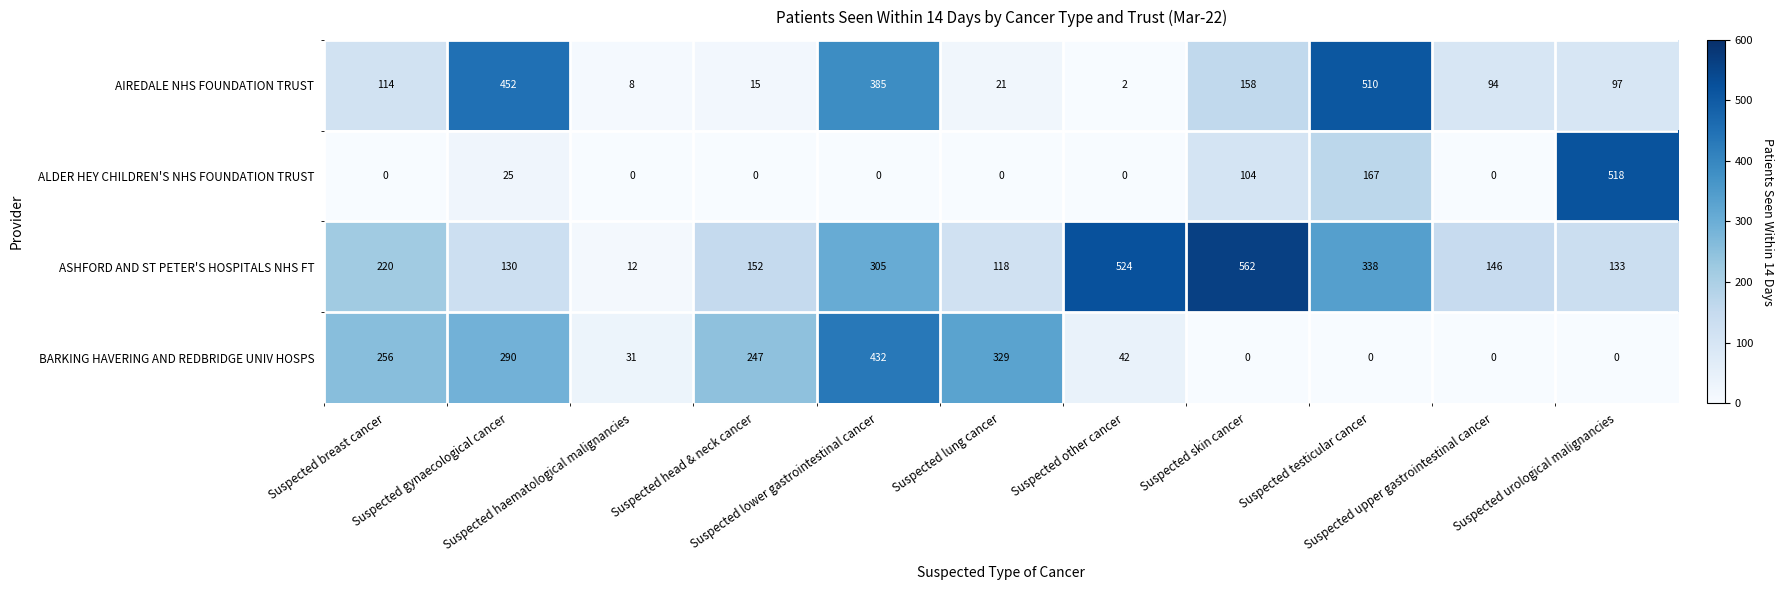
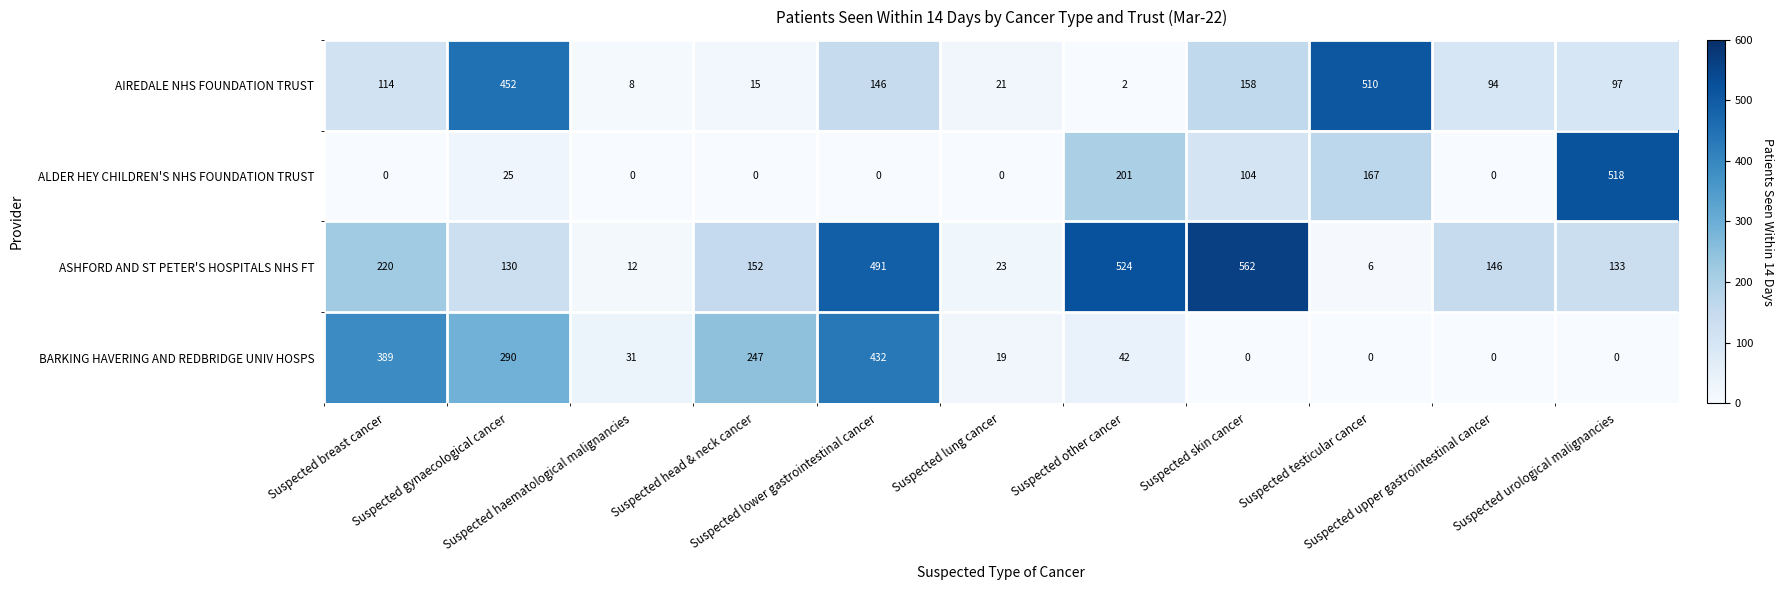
AIREDALE NHS FOUNDATION TRUST, Suspected lower gastrointestinal cancer: 385 -> 146
ALDER HEY CHILDREN'S NHS FOUNDATION TRUST, Suspected other cancer: 0 -> 201
ASHFORD AND ST PETER'S HOSPITALS NHS FT, Suspected lower gastrointestinal cancer: 305 -> 491
ASHFORD AND ST PETER'S HOSPITALS NHS FT, Suspected lung cancer: 118 -> 23
ASHFORD AND ST PETER'S HOSPITALS NHS FT, Suspected testicular cancer: 338 -> 6
BARKING HAVERING AND REDBRIDGE UNIV HOSPS, Suspected breast cancer: 256 -> 389
BARKING HAVERING AND REDBRIDGE UNIV HOSPS, Suspected lung cancer: 329 -> 19
